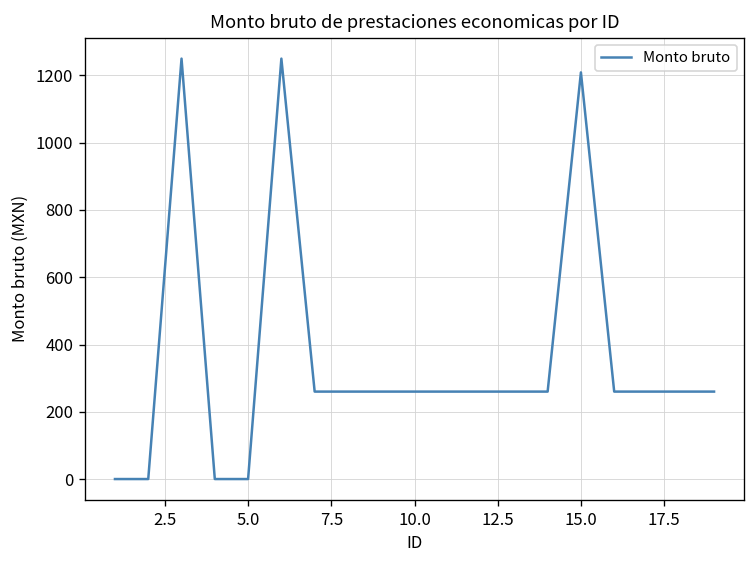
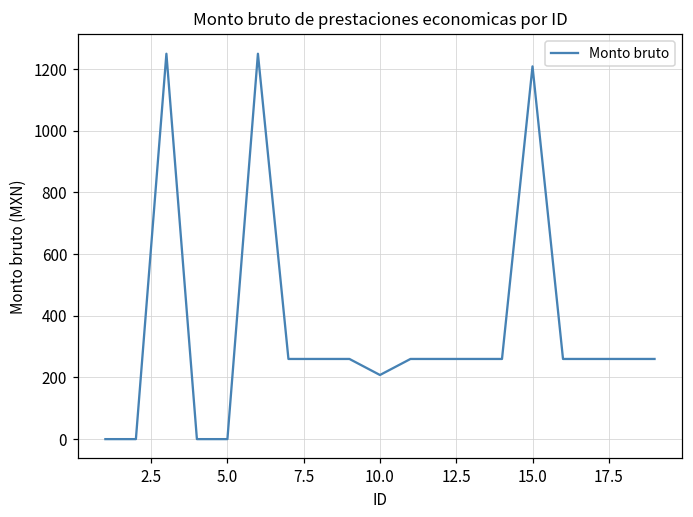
10.0: 260 -> 210
